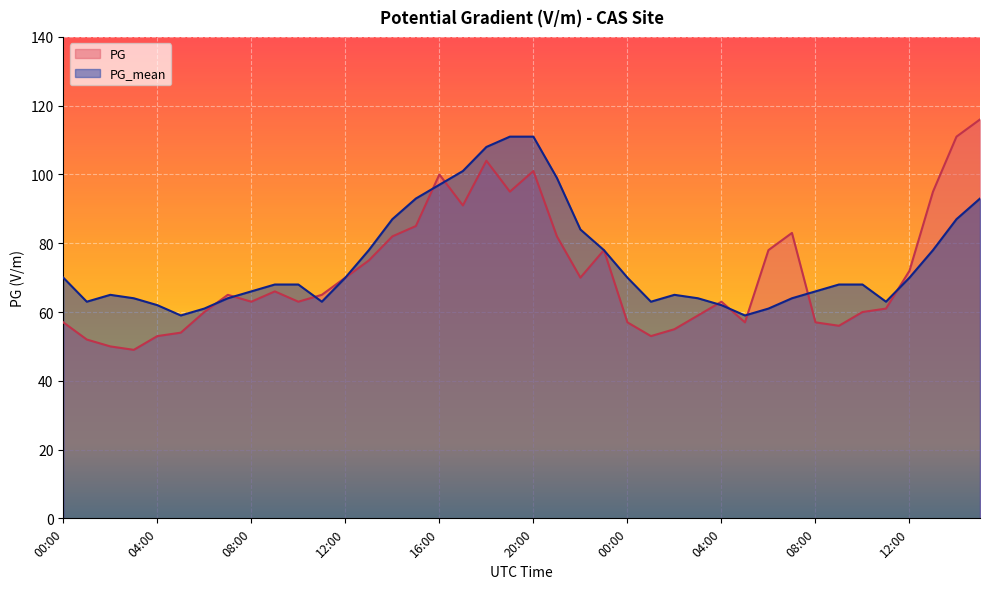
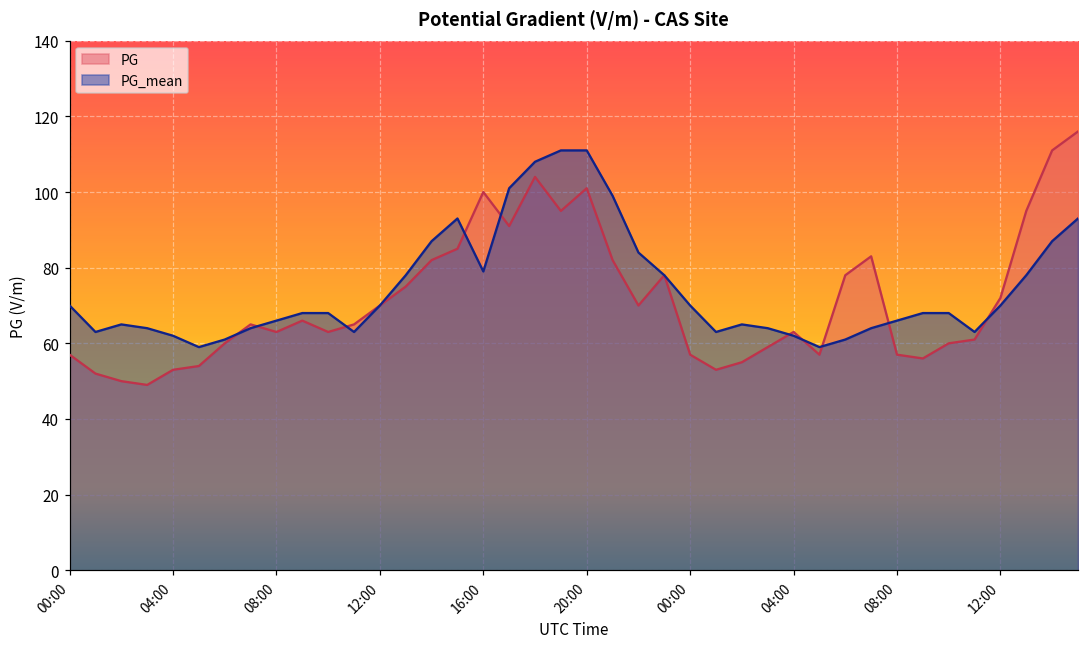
PG_mean, 16:00: 97 -> 79
